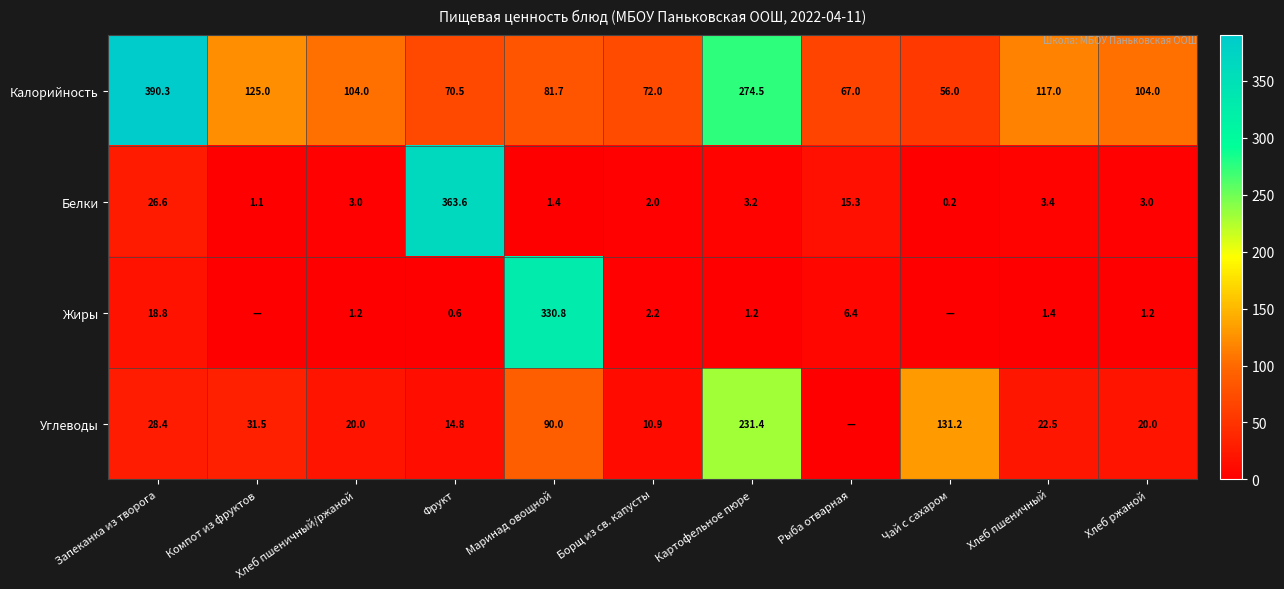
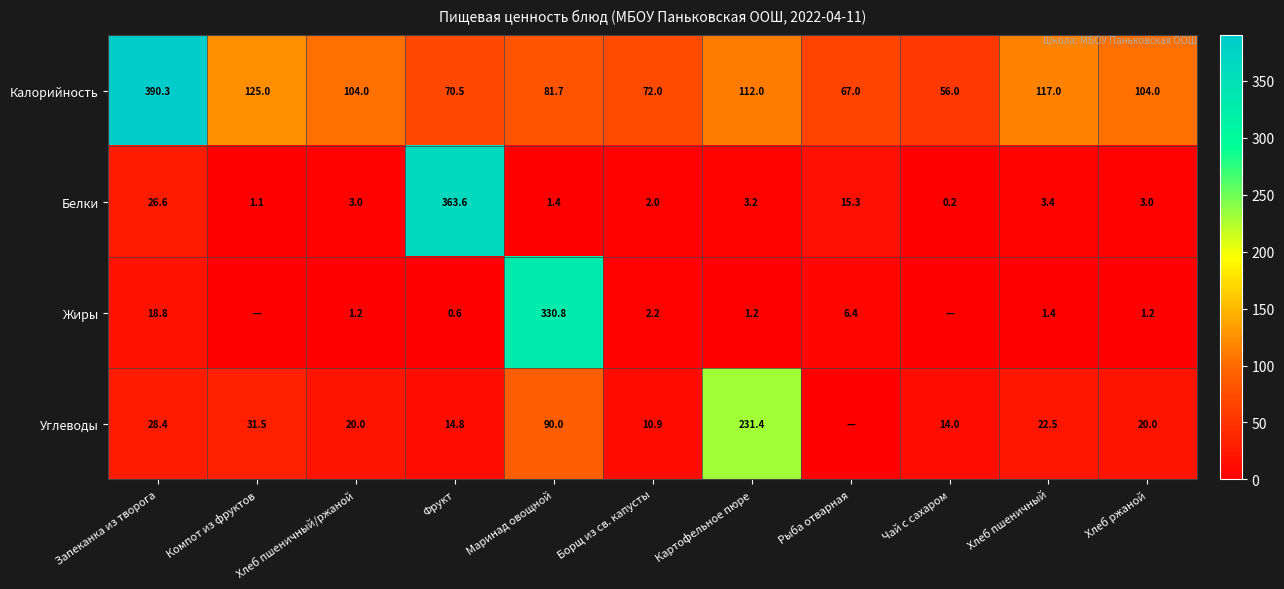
Калорийность, Картофельное пюре: 274.5 -> 112.0
Углеводы, Чай с сахаром: 131.2 -> 14.0
